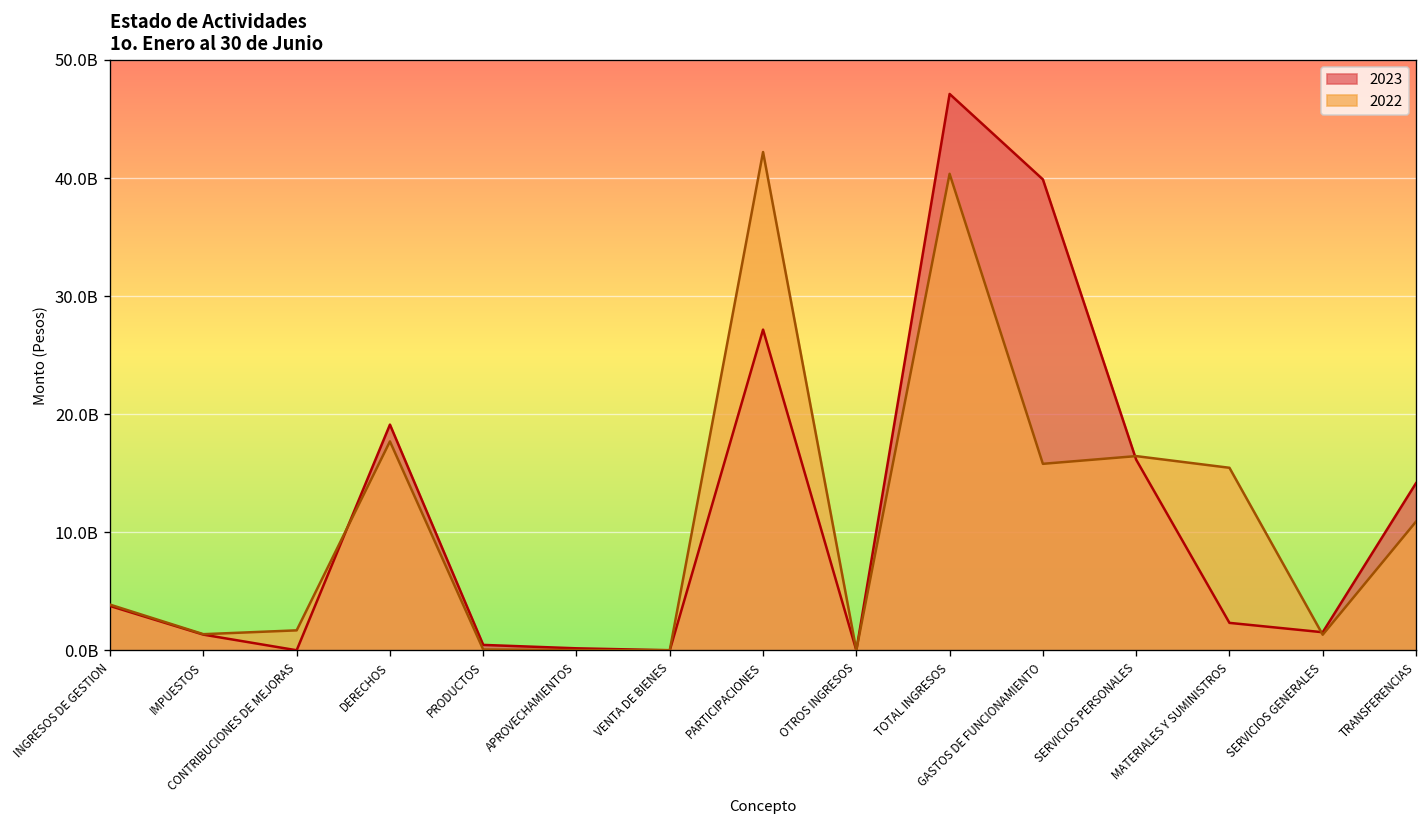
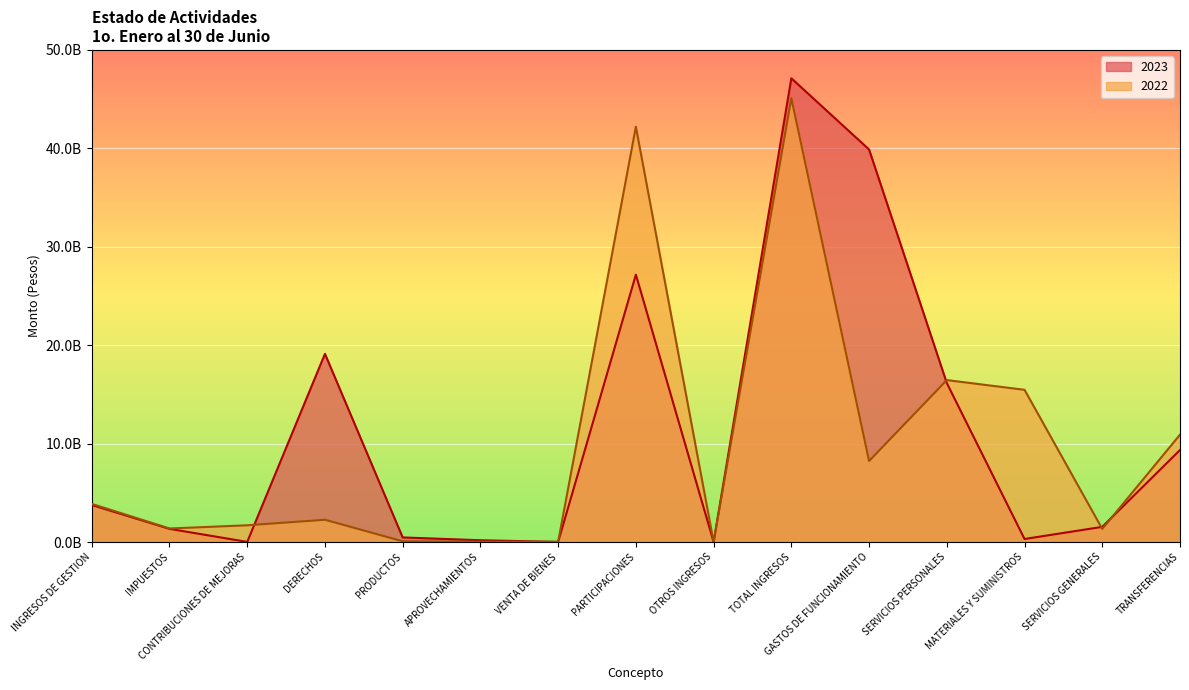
2022, DERECHOS: 18000000000 -> 2000000000
2022, TOTAL INGRESOS: 40000000000 -> 45000000000
2022, GASTOS DE FUNCIONAMIENTO: 16000000000 -> 8000000000
2023, MATERIALES Y SUMINISTROS: 2000000000 -> 0
2023, TRANSFERENCIAS: 14000000000 -> 9000000000
